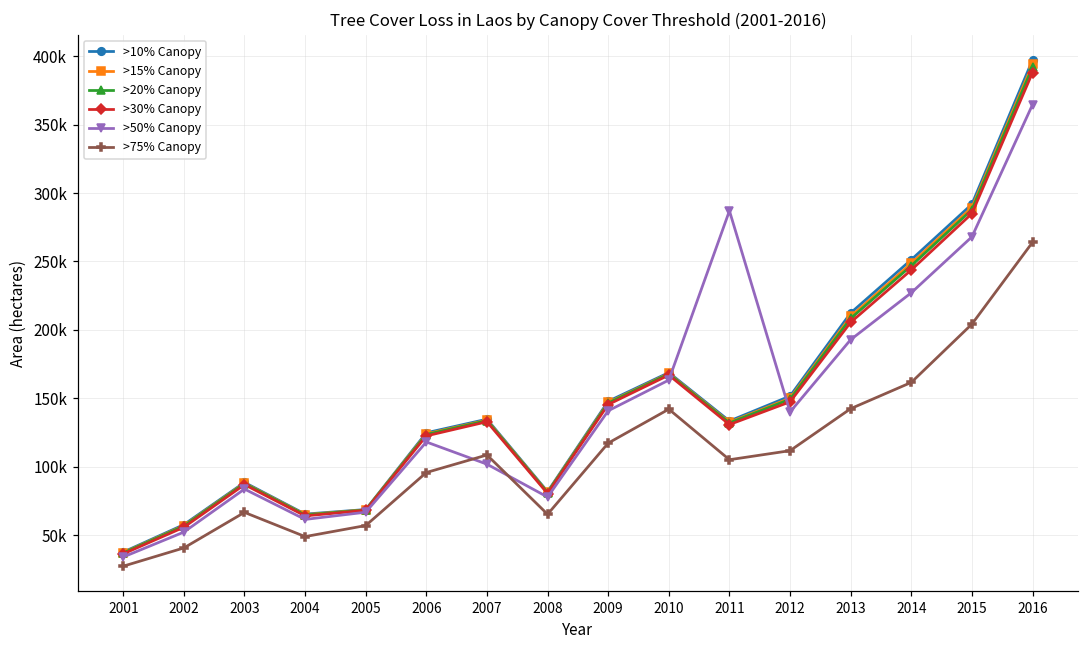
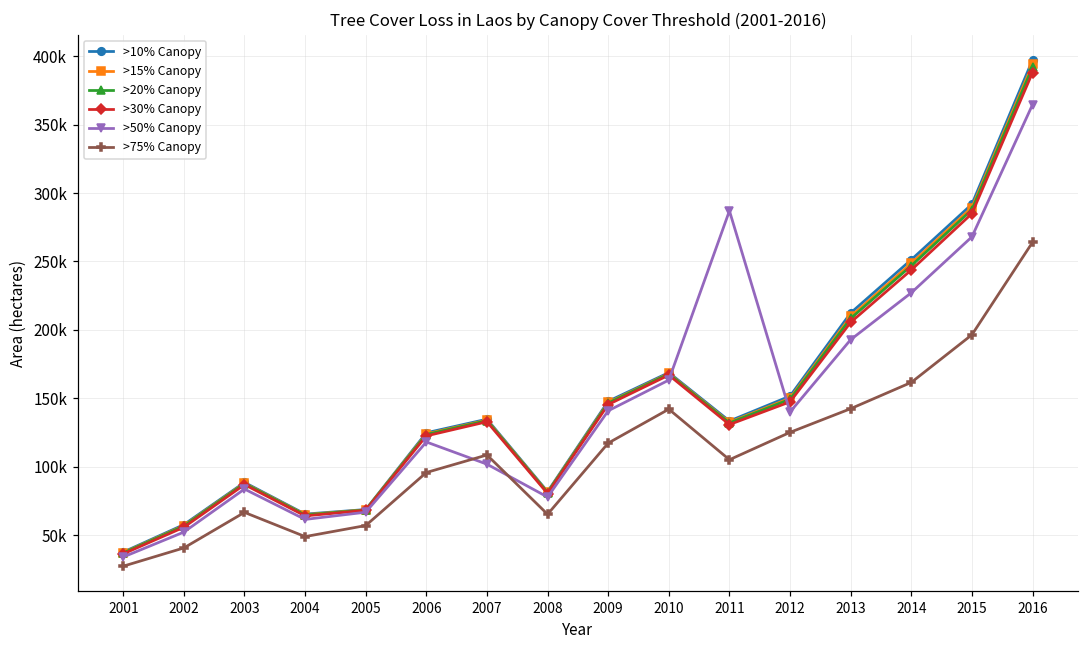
>75% Canopy, 2012: 112000 -> 125000
>75% Canopy, 2015: 204000 -> 196000
